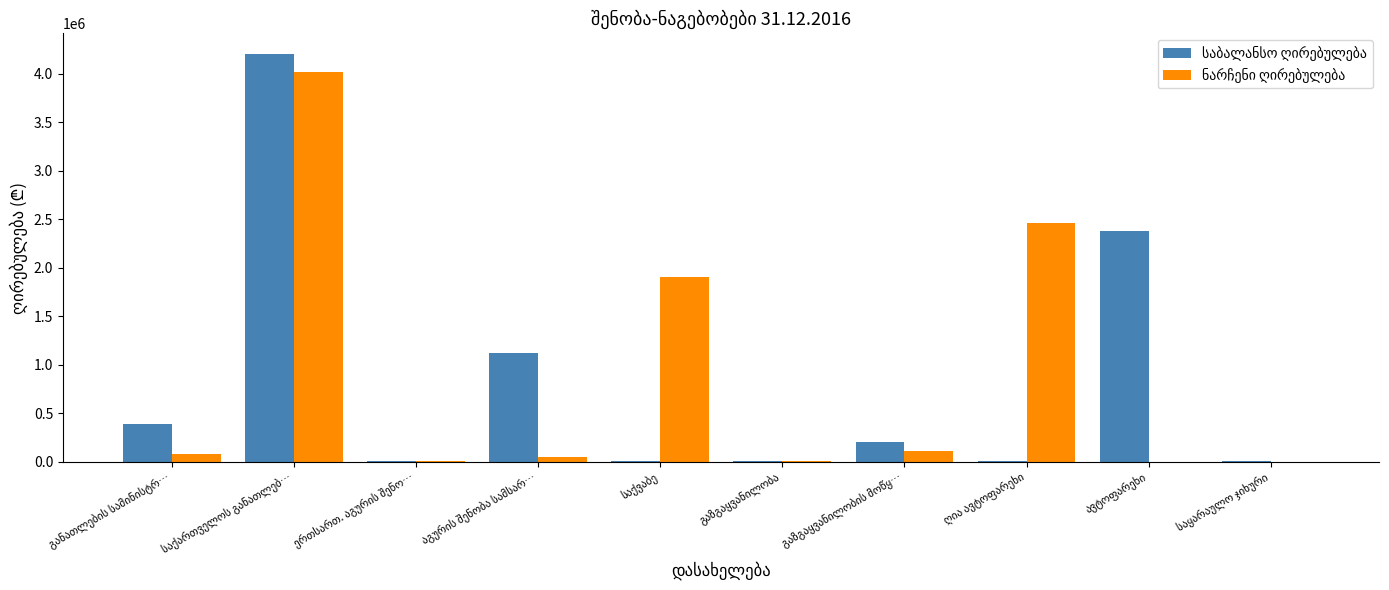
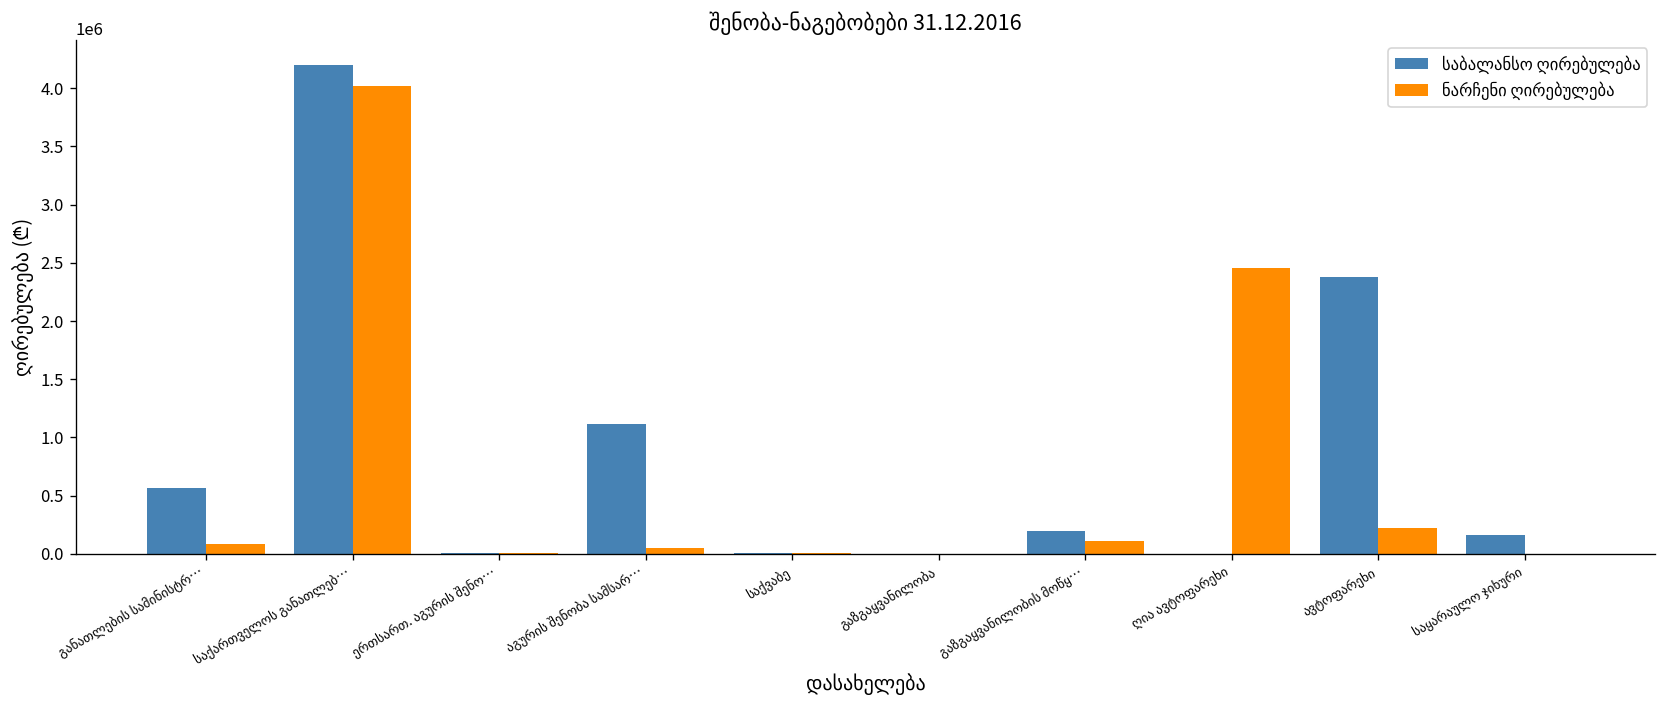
საბალანსო ღირებულება, განათლების სამინისტრ…: 400000 -> 600000
ნარჩენი ღირებულება, საქვაბე: 1900000 -> 0
ნარჩენი ღირებულება, ავტოფარეხი: 0 -> 200000
საბალანსო ღირებულება, საყარაულო ჯიხური: 0 -> 200000
